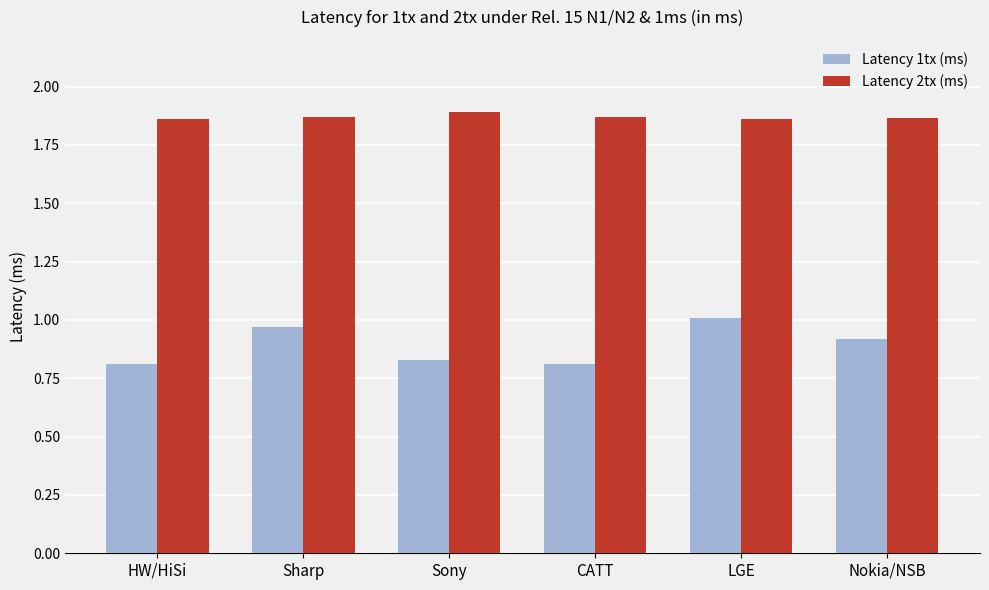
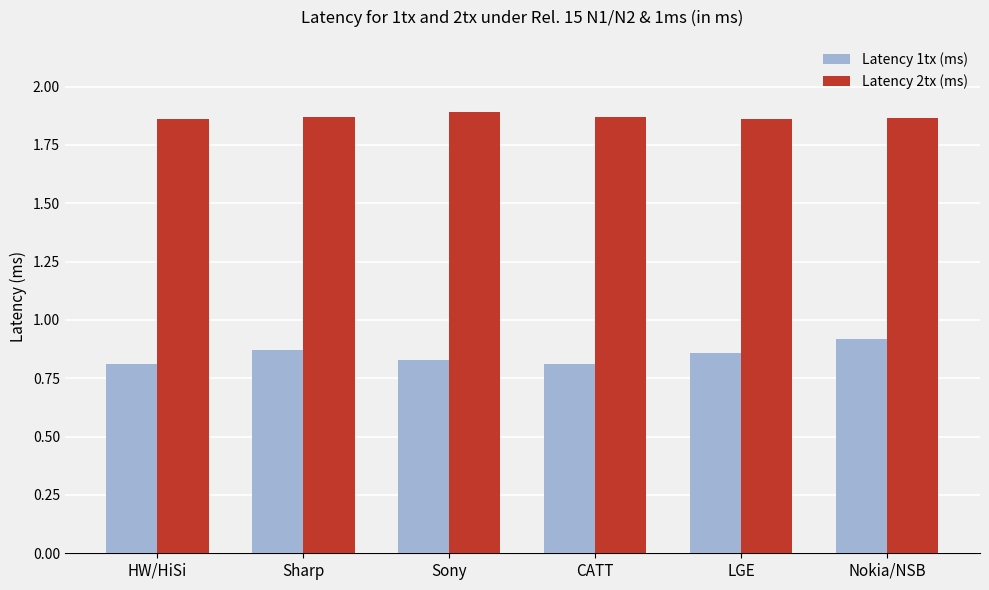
Latency 1tx (ms), Sharp: 0.97 -> 0.87
Latency 1tx (ms), LGE: 1.01 -> 0.86
